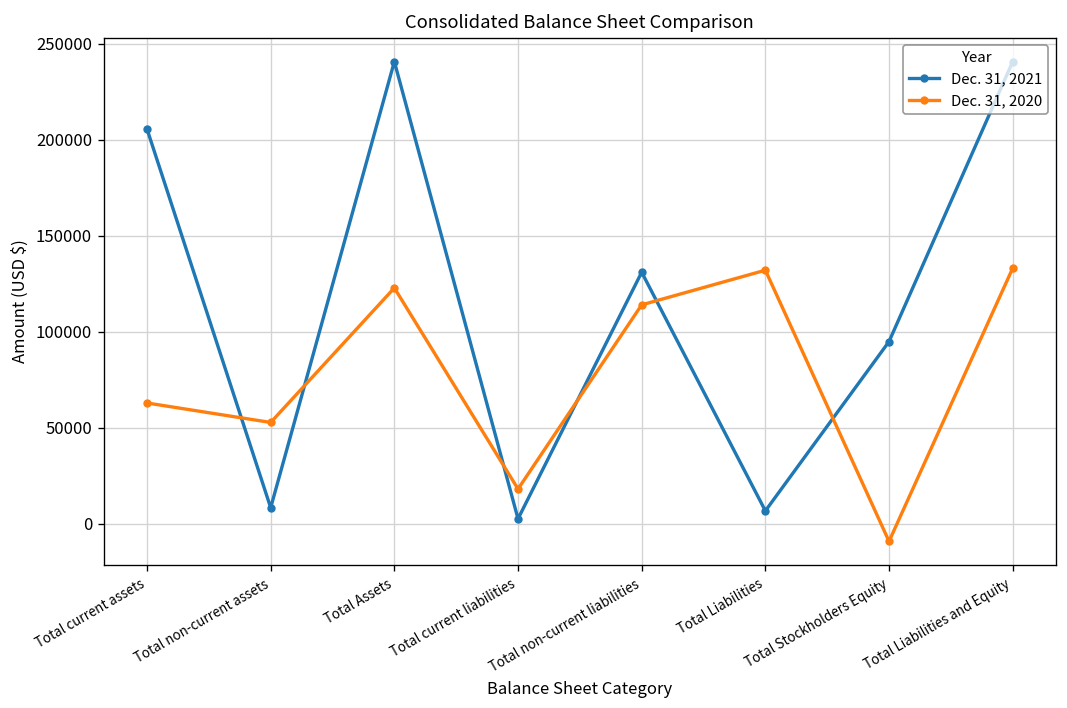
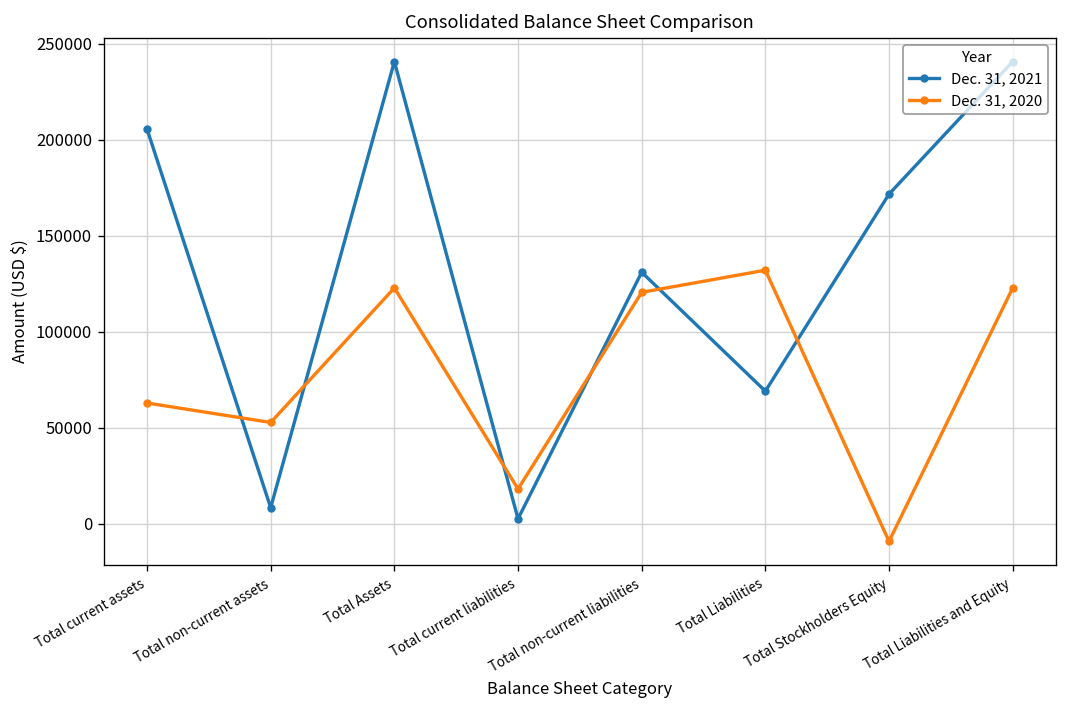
Dec. 31, 2020, Total non-current liabilities: 114000 -> 121000
Dec. 31, 2021, Total Liabilities: 7000 -> 69000
Dec. 31, 2021, Total Stockholders Equity: 95000 -> 172000
Dec. 31, 2020, Total Liabilities and Equity: 133000 -> 123000
